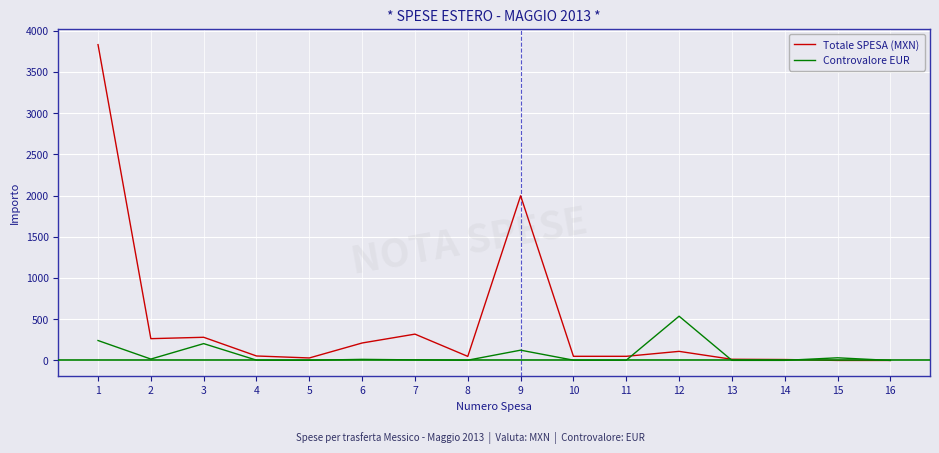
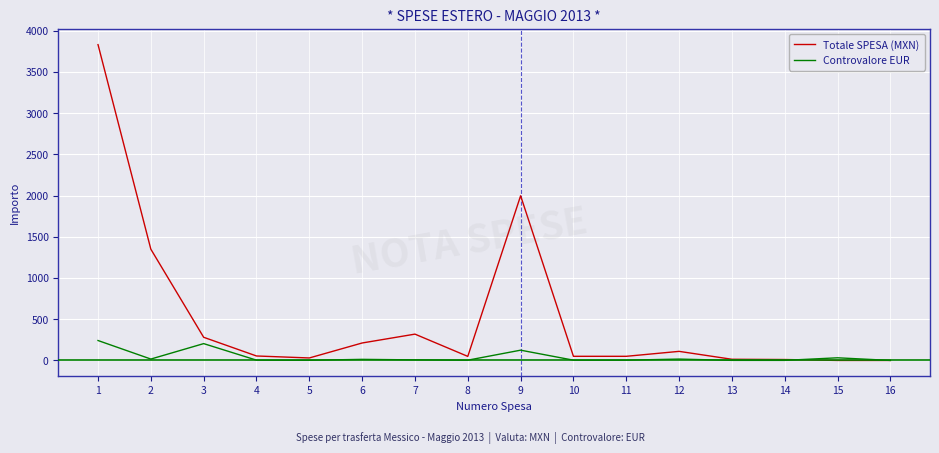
Totale SPESA (MXN), 2: 300 -> 1300
Controvalore EUR, 12: 500 -> 0
